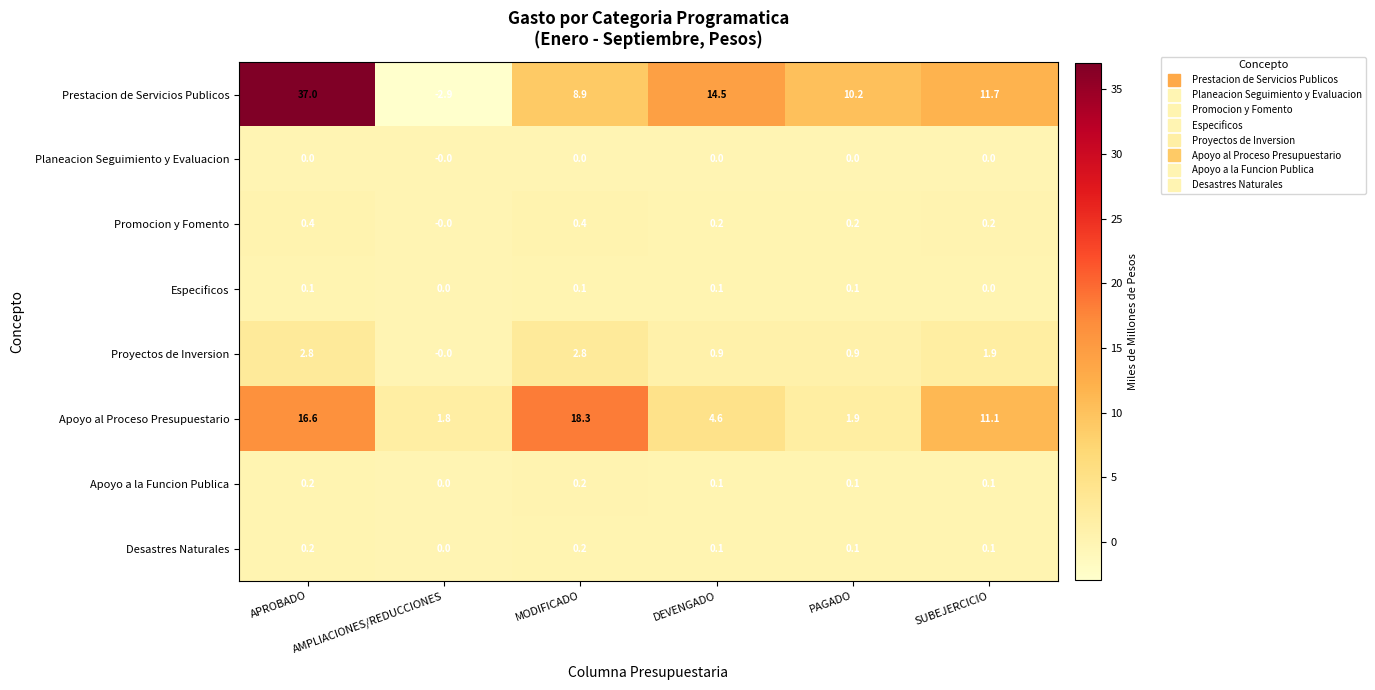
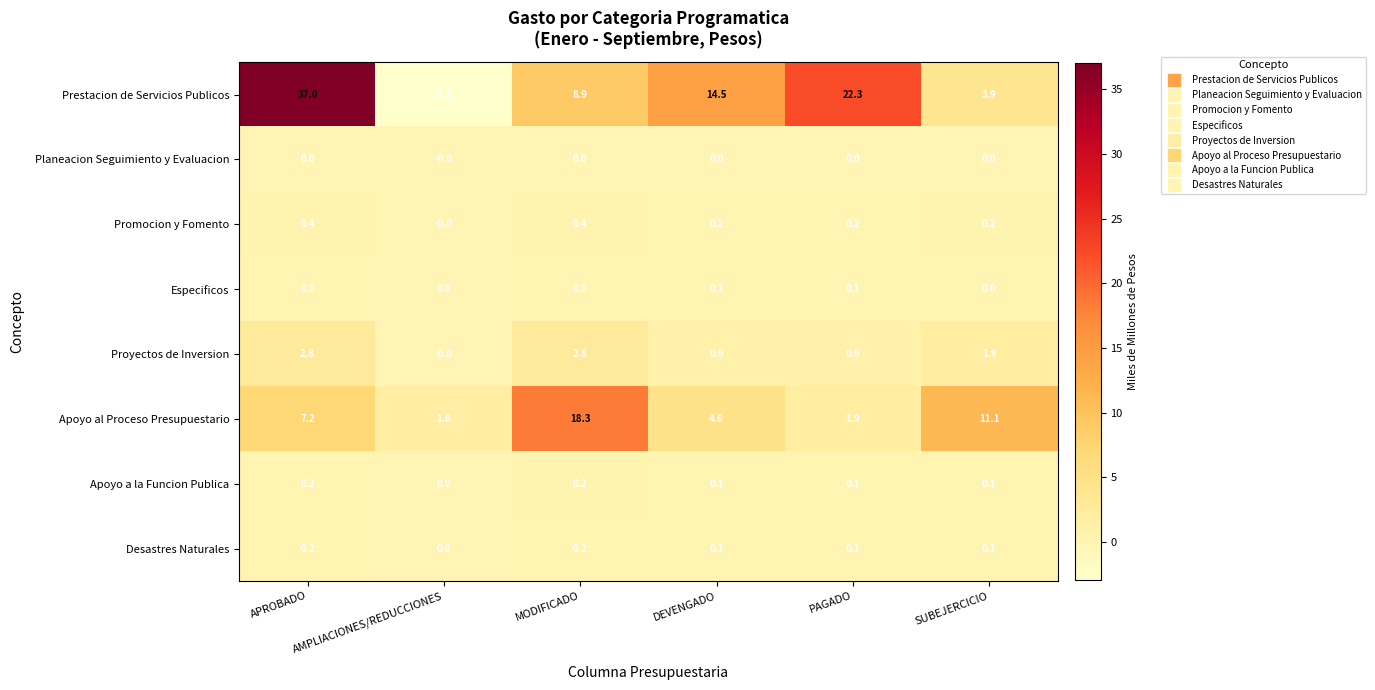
Prestacion de Servicios Publicos, PAGADO: 10.2 -> 22.3
Prestacion de Servicios Publicos, SUBEJERCICIO: 11.7 -> 3.9
Apoyo al Proceso Presupuestario, APROBADO: 16.6 -> 7.2
